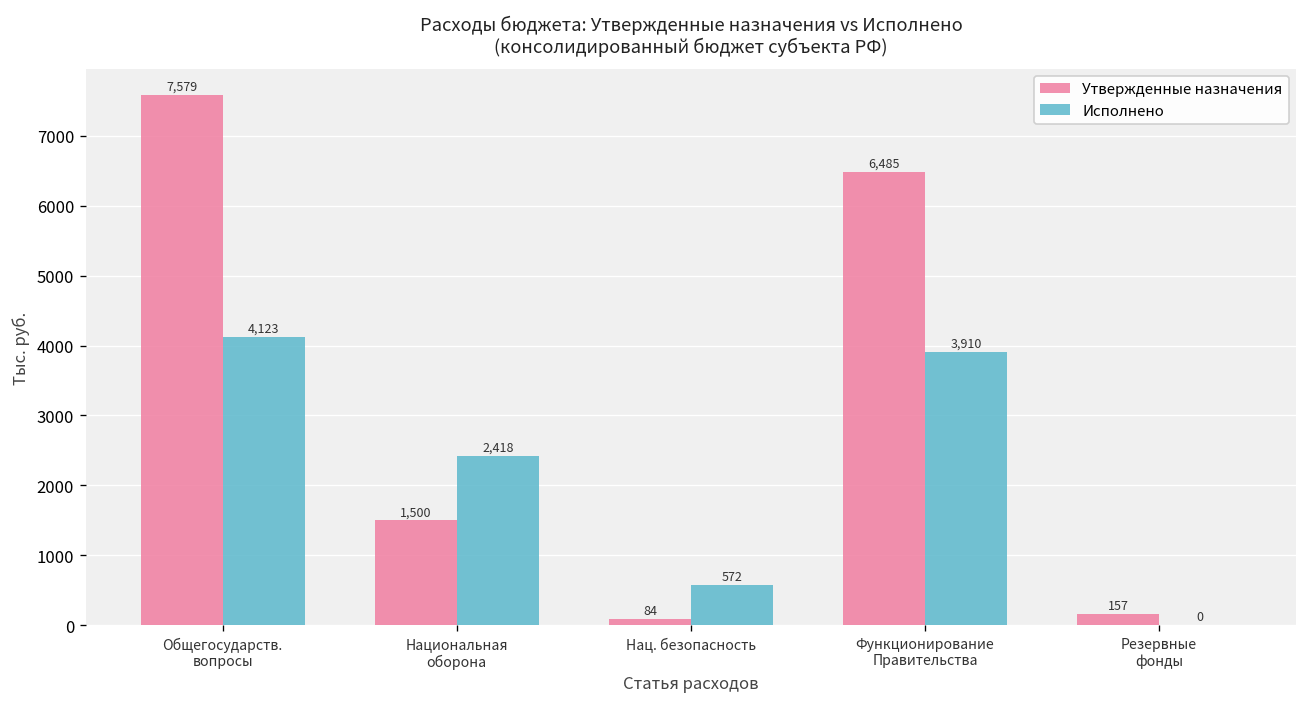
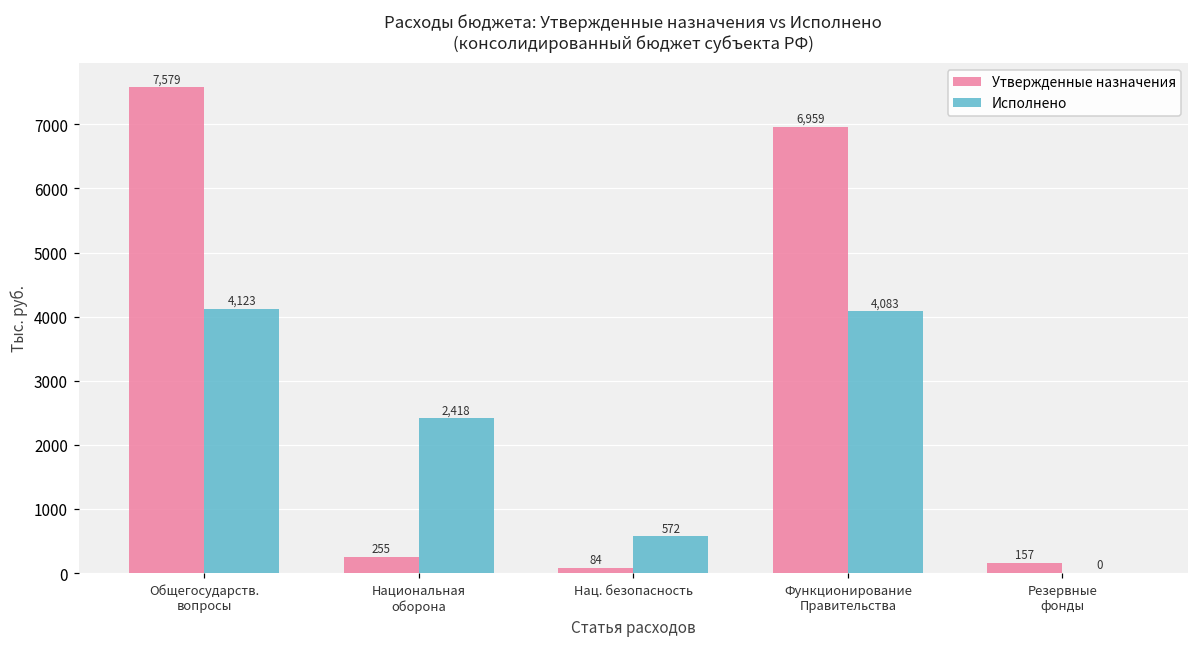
Утвержденные назначения, Национальная оборона: 1,500 -> 255
Утвержденные назначения, Функционирование Правительства: 6,485 -> 6,959
Исполнено, Функционирование Правительства: 3,910 -> 4,083
